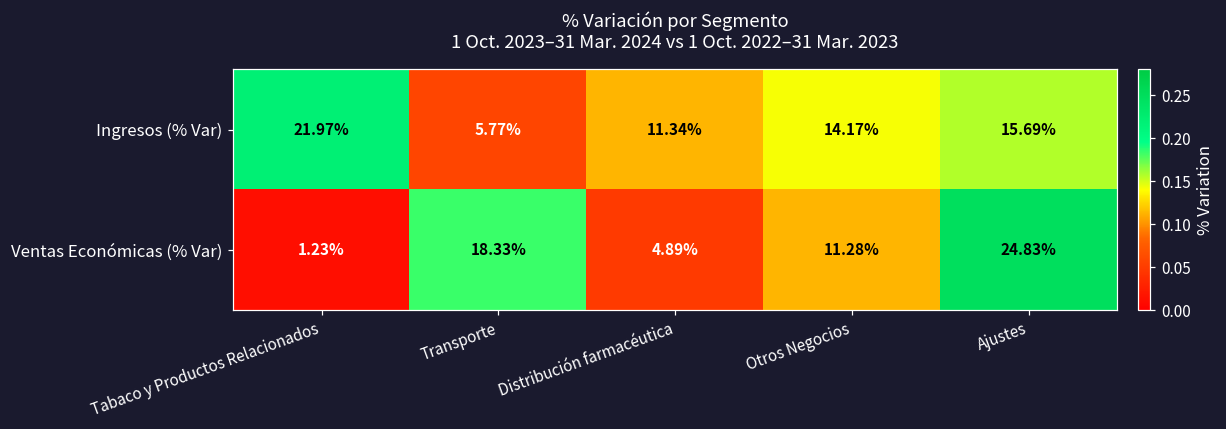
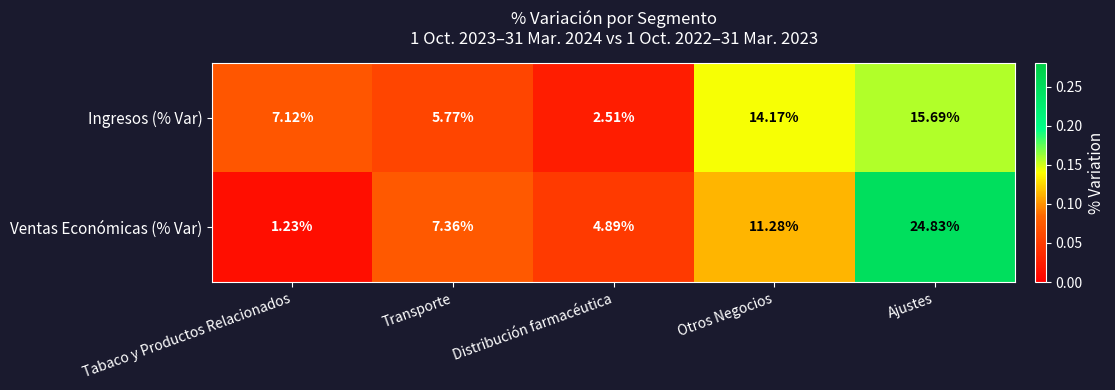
Ingresos (% Var), Tabaco y Productos Relacionados: 21.97% -> 7.12%
Ingresos (% Var), Distribución farmacéutica: 11.34% -> 2.51%
Ventas Económicas (% Var), Transporte: 18.33% -> 7.36%
